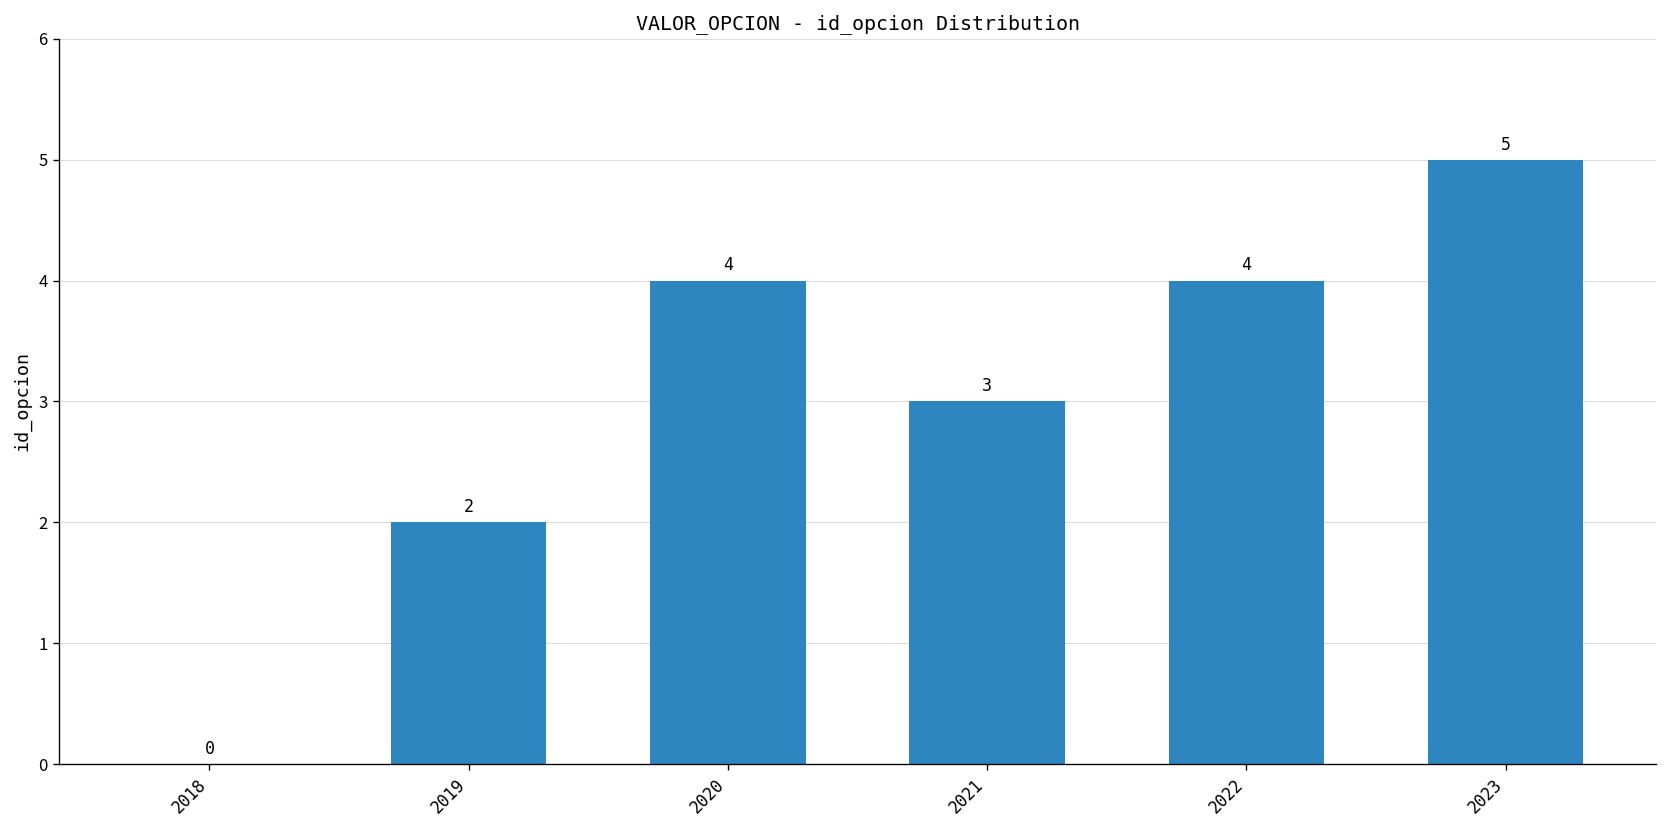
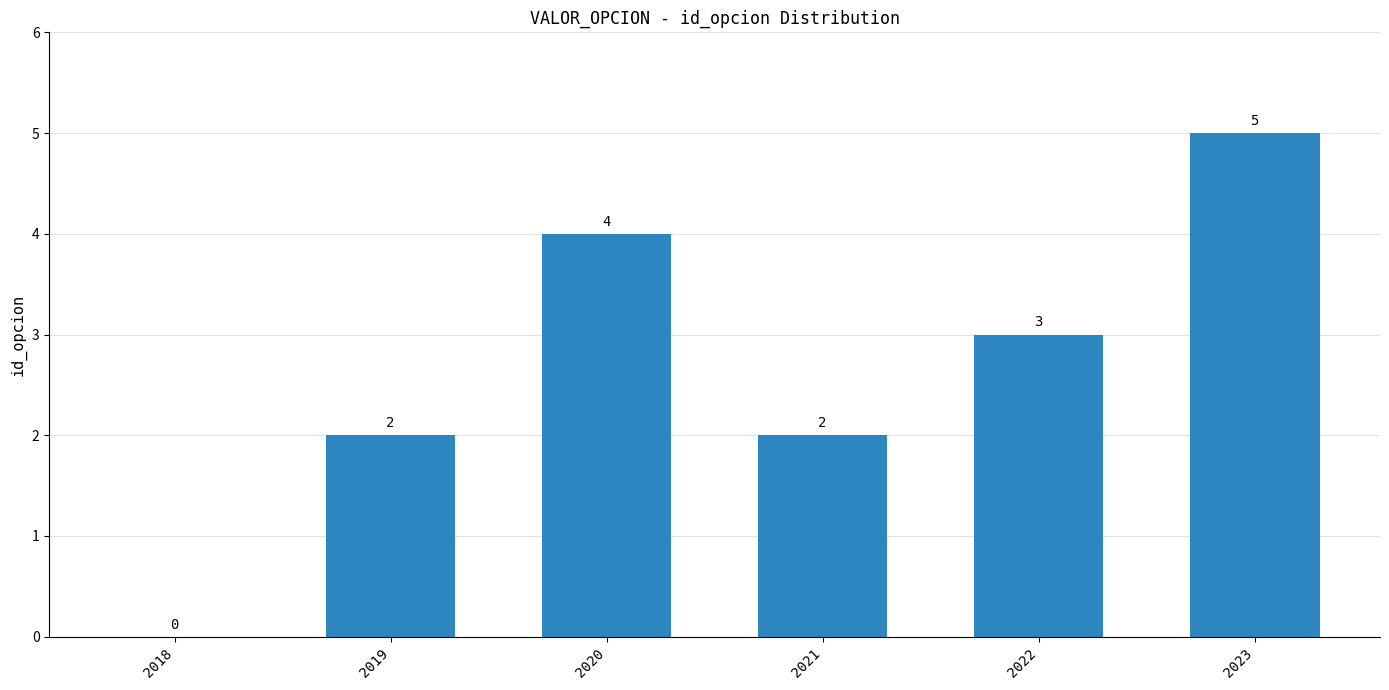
2021: 3 -> 2
2022: 4 -> 3
